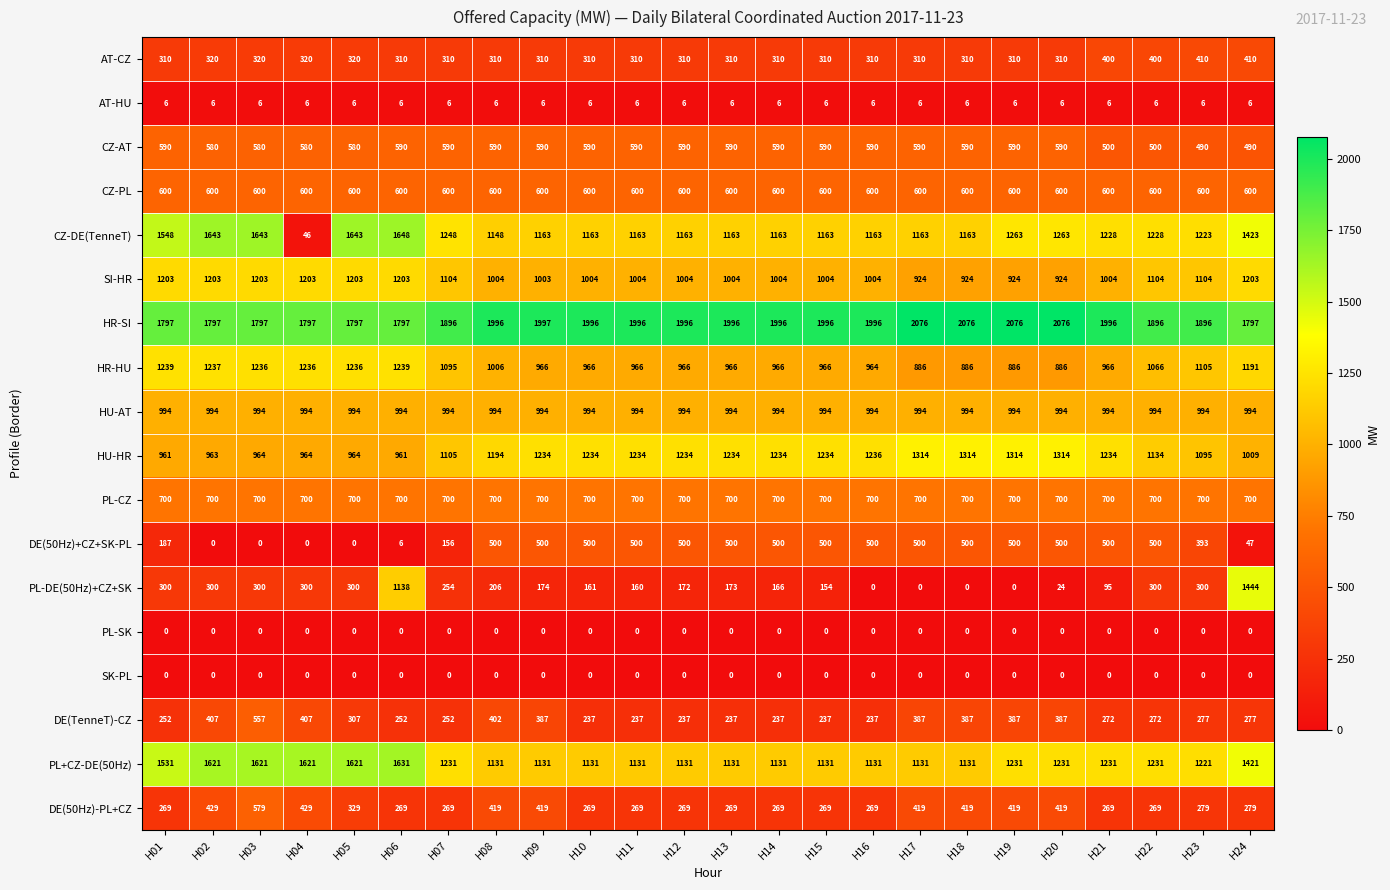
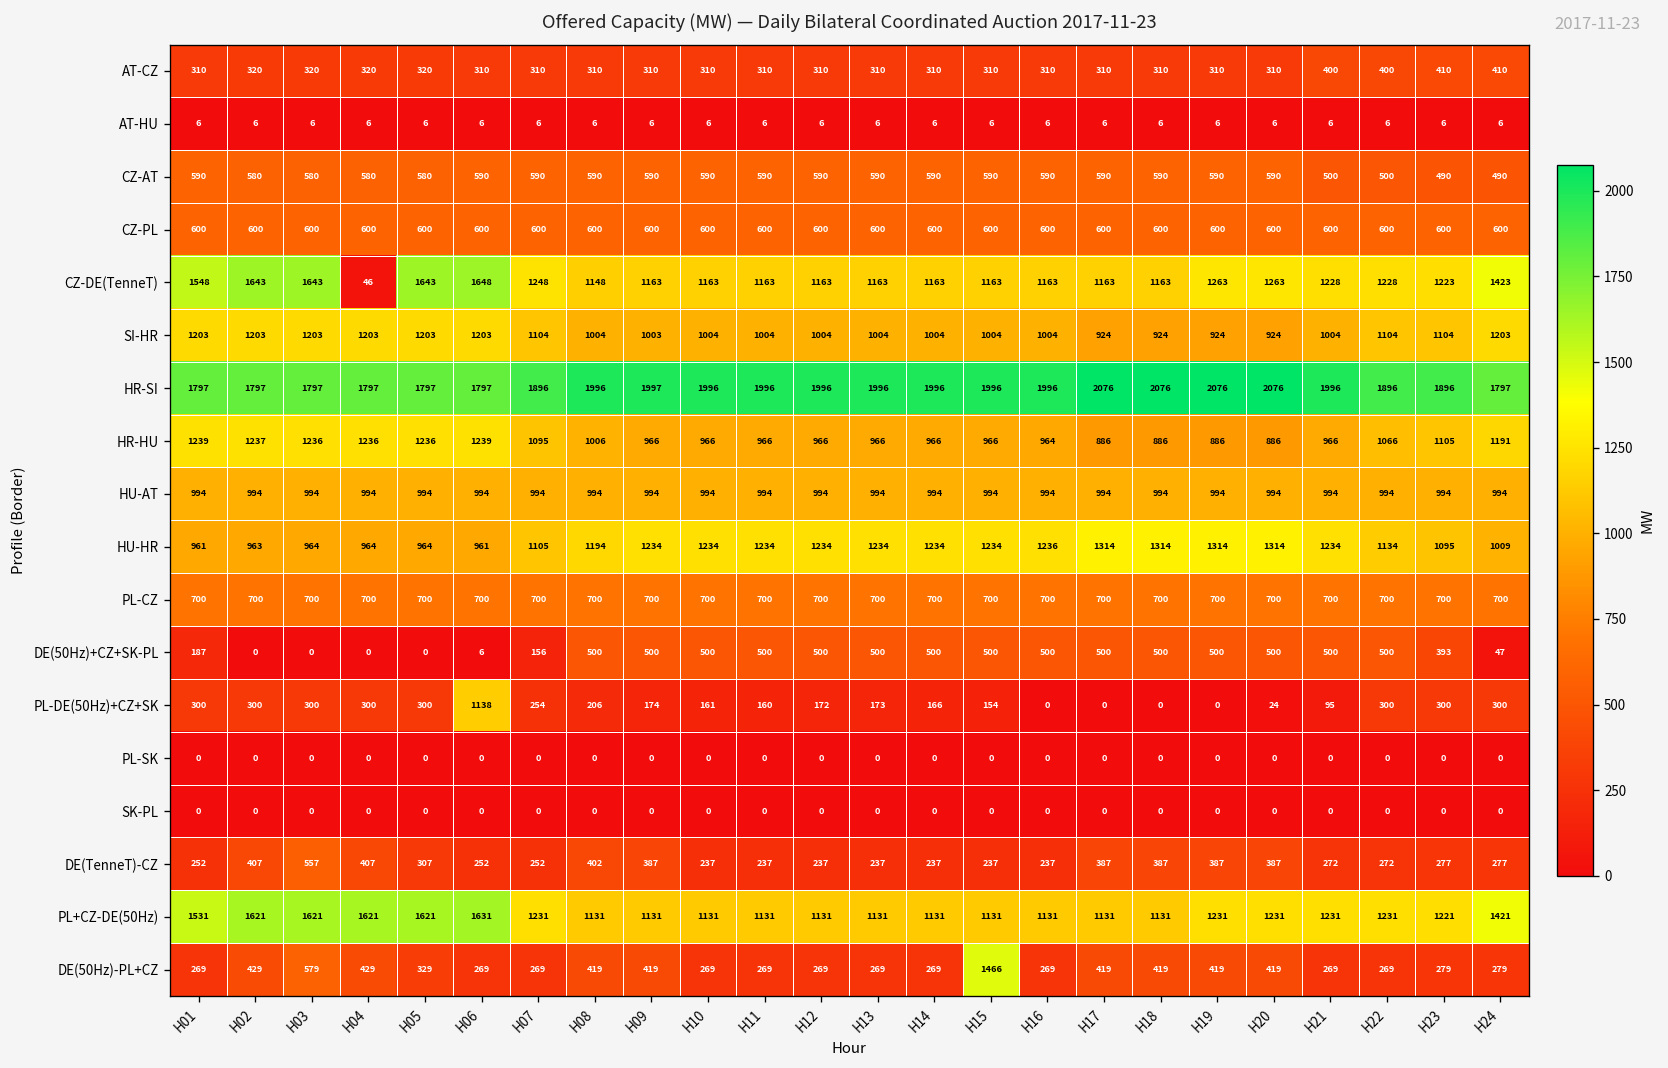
PL-DE(50Hz)+CZ+SK, H24: 1444 -> 300
DE(50Hz)-PL+CZ, H15: 269 -> 1466
